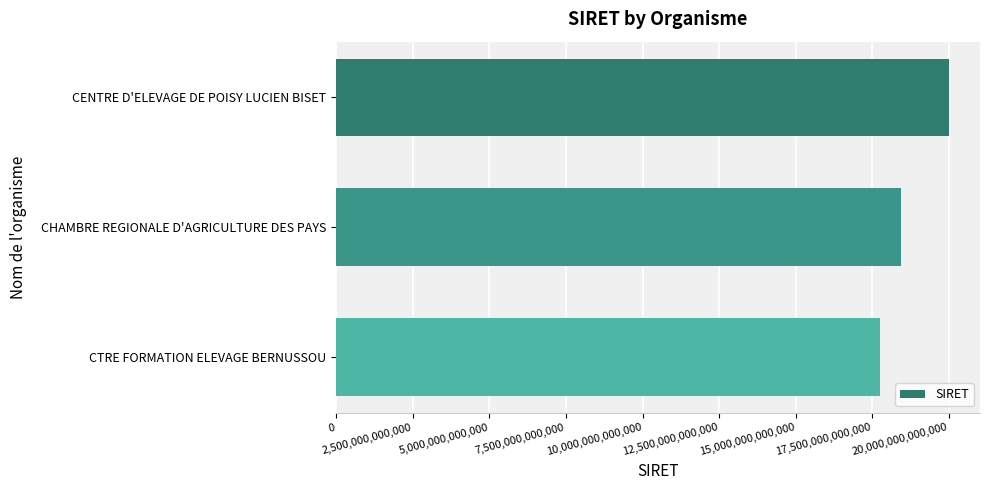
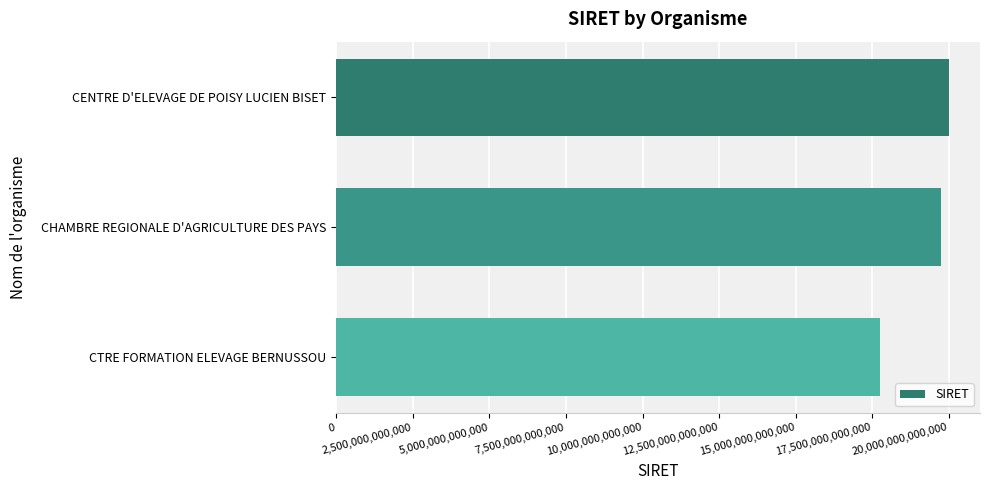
CHAMBRE REGIONALE D'AGRICULTURE DES PAYS: 18,400,000,000,000 -> 19,700,000,000,000
